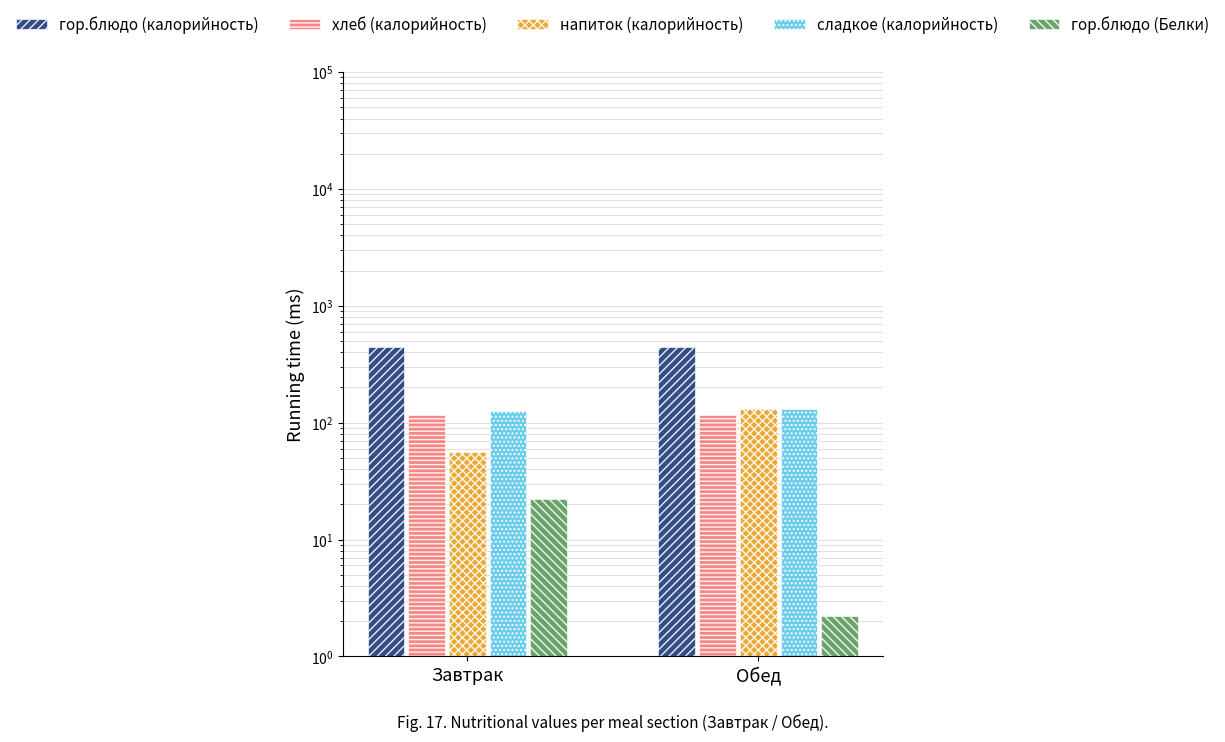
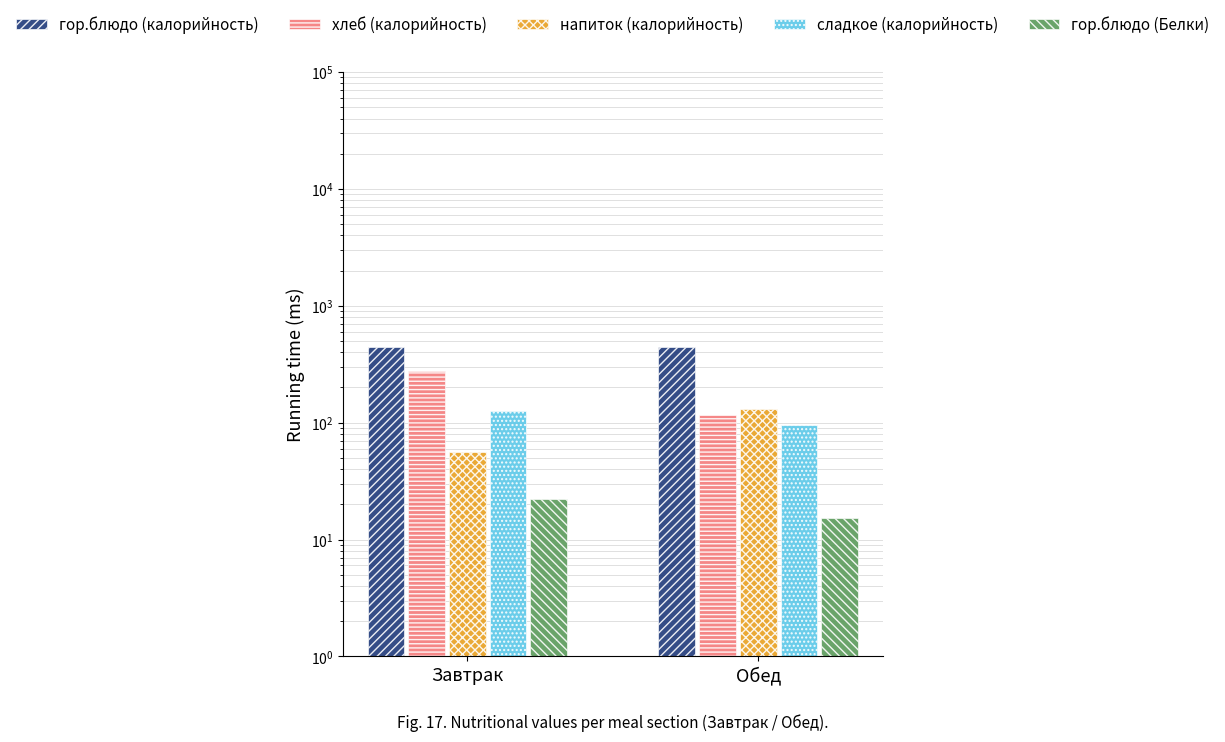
хлеб (калорийность), Завтрак: 120 -> 280
сладкое (калорийность), Обед: 130 -> 100
гор.блюдо (Белки), Обед: 2.2 -> 15
